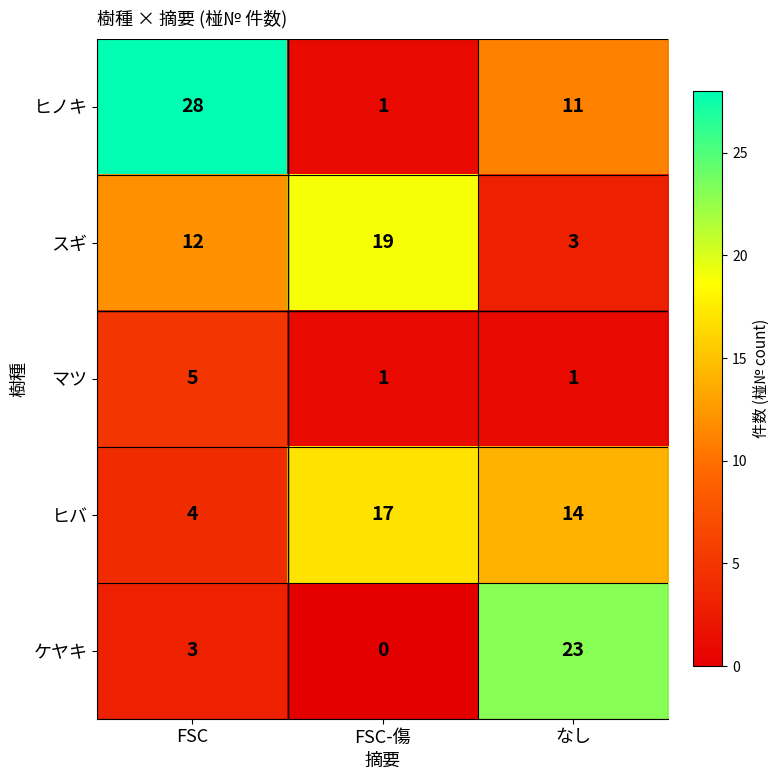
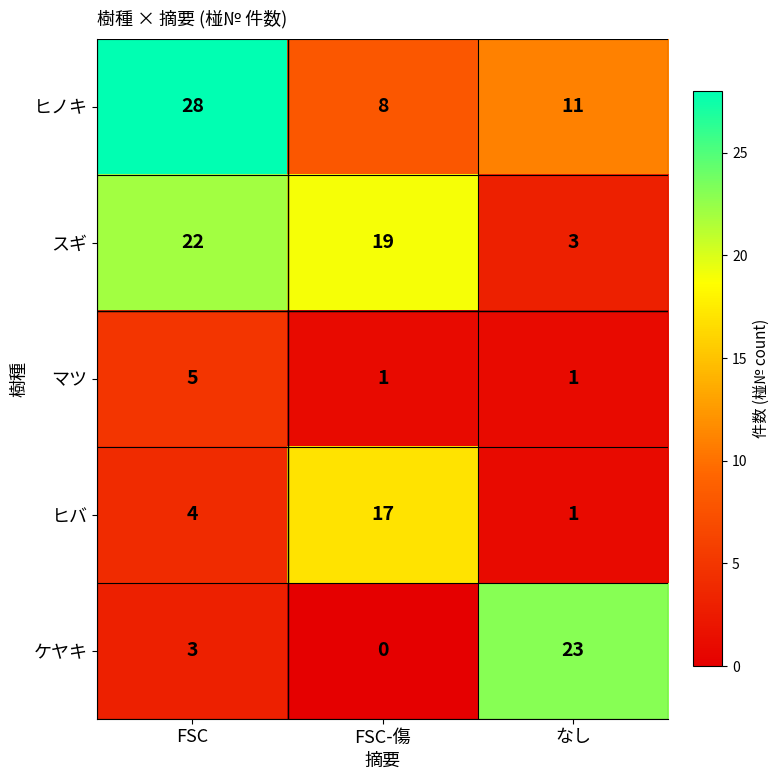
ヒノキ, FSC-傷: 1 -> 8
スギ, FSC: 12 -> 22
ヒバ, なし: 14 -> 1
